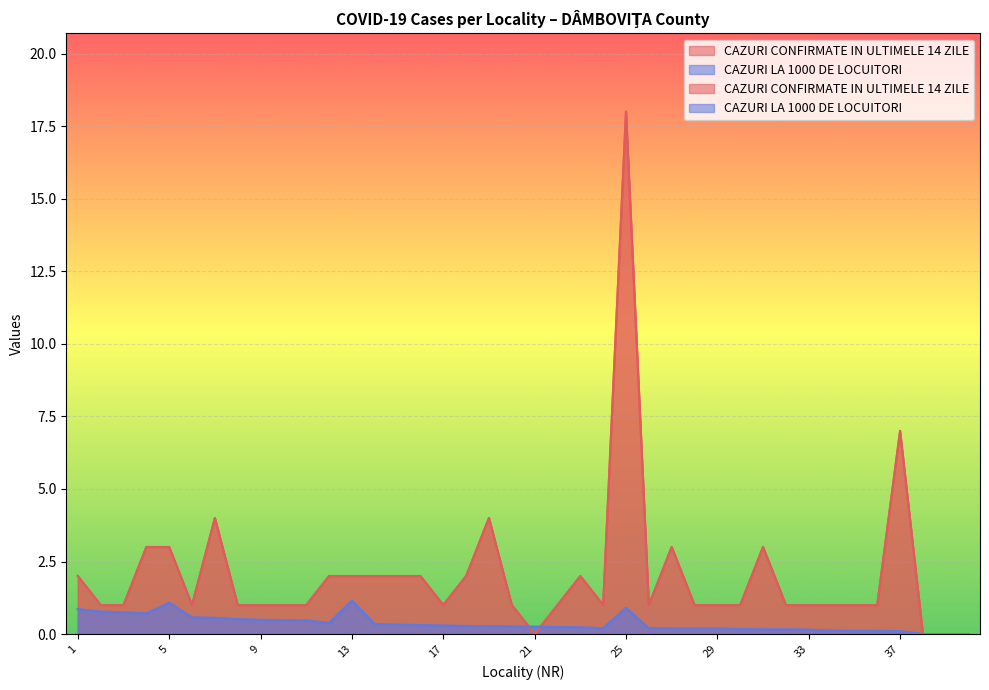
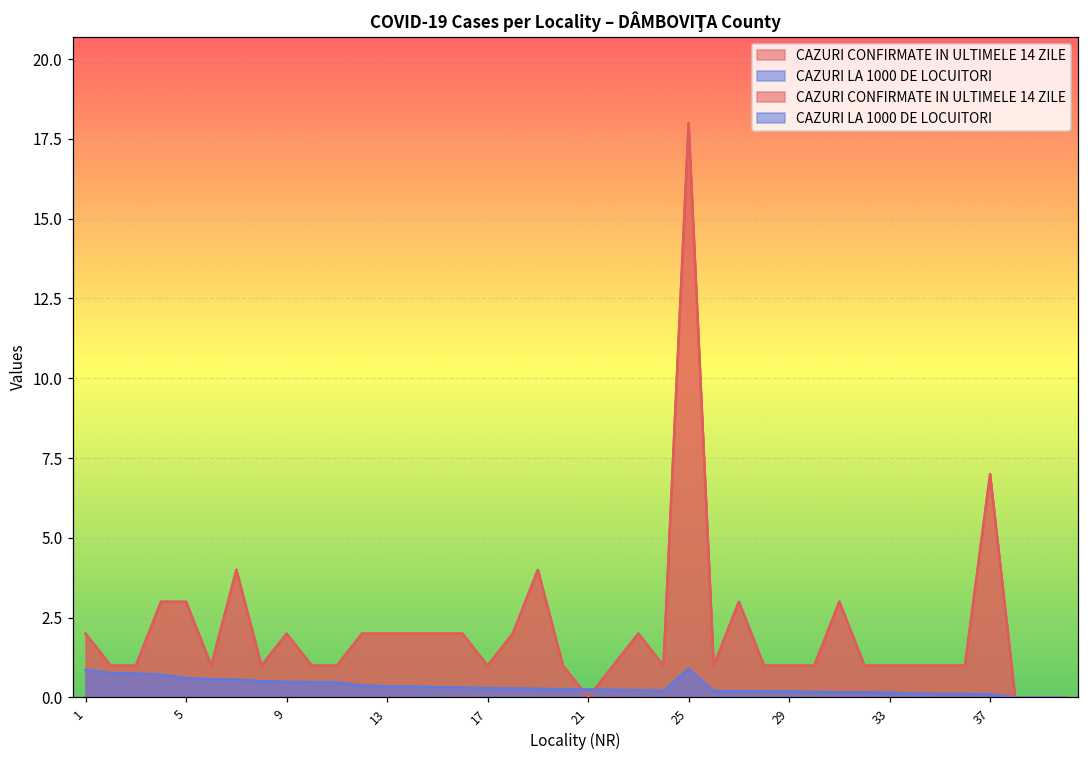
CAZURI LA 1000 DE LOCUITORI, 5: 1.1 -> 0.6
CAZURI CONFIRMATE IN ULTIMELE 14 ZILE, 9: 1 -> 2
CAZURI LA 1000 DE LOCUITORI, 13: 1.2 -> 0.3
